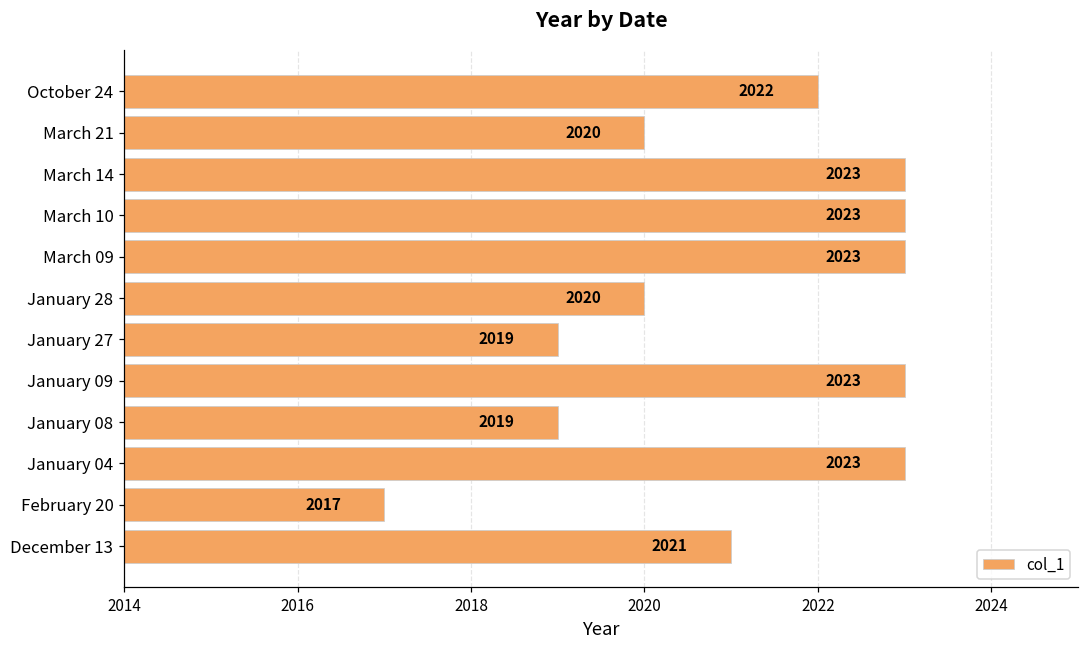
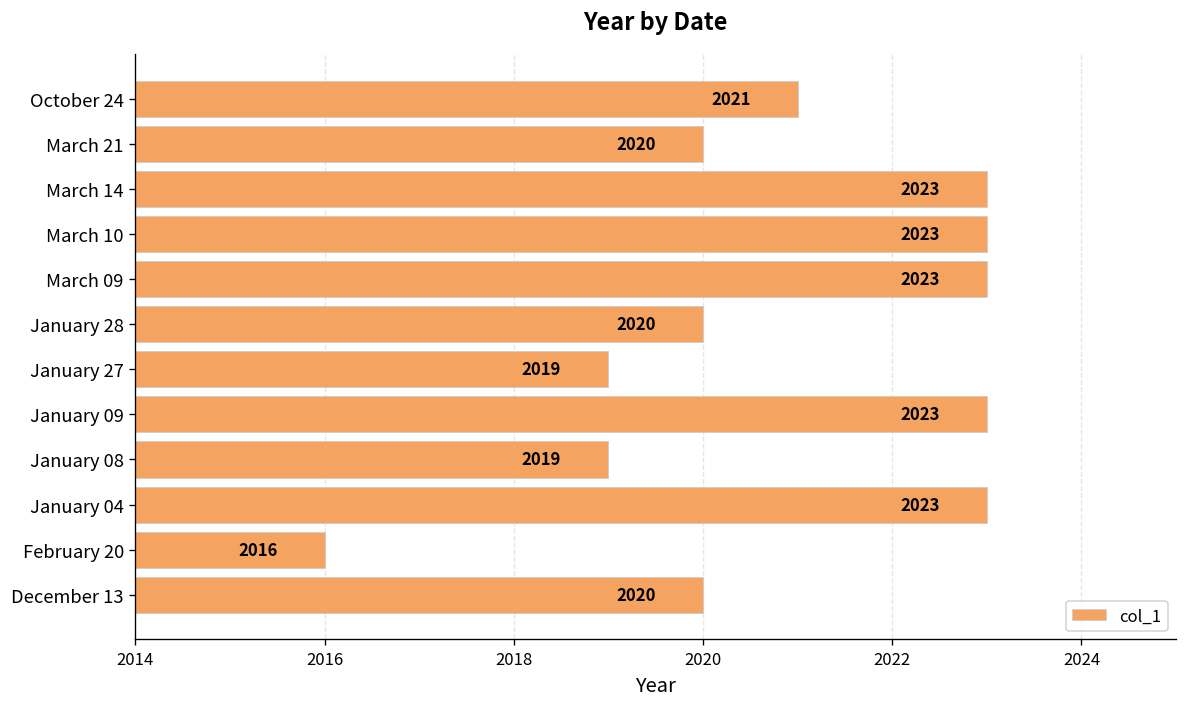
October 24: 2022 -> 2021
February 20: 2017 -> 2016
December 13: 2021 -> 2020
